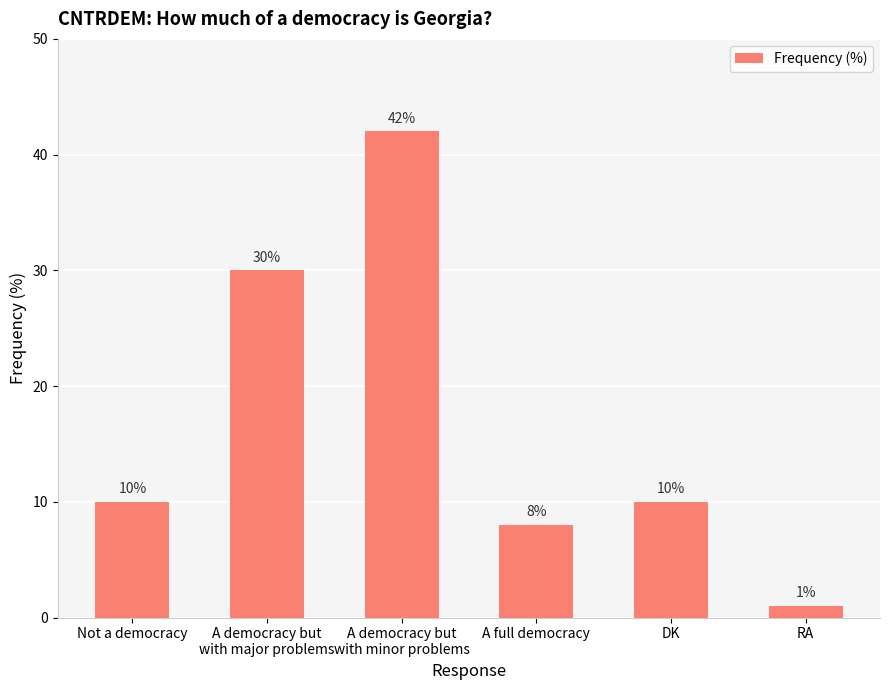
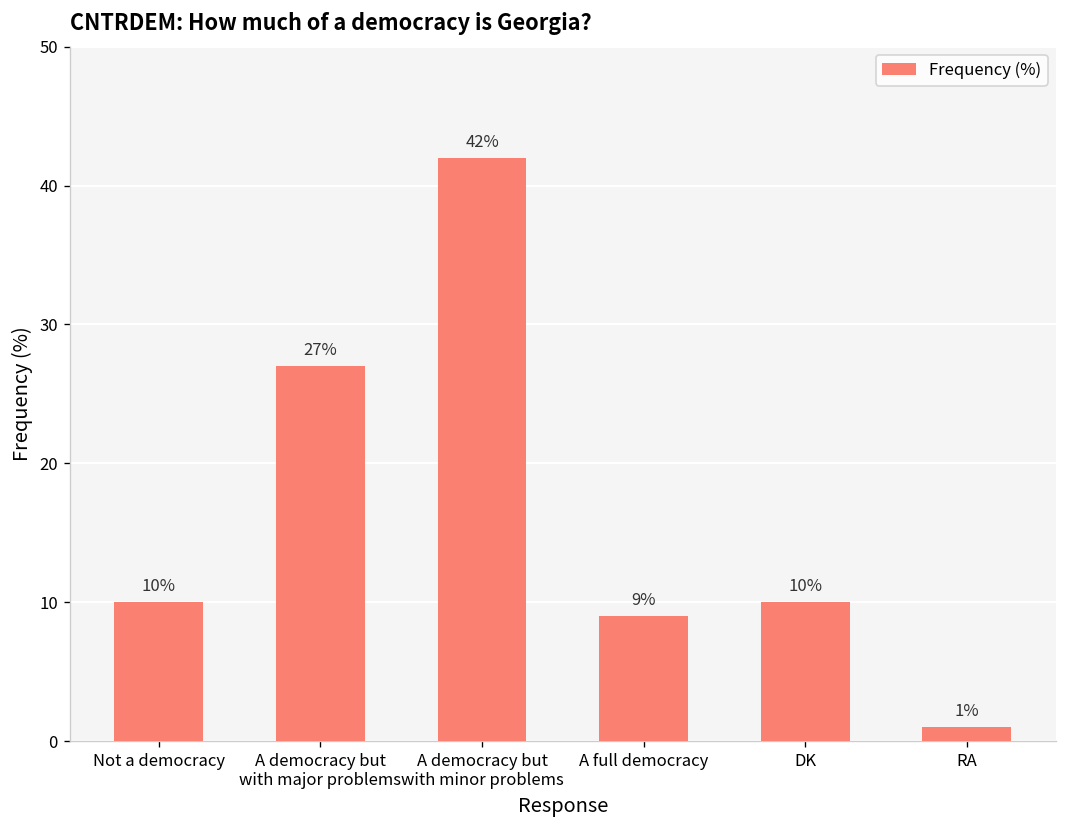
A democracy but with major problems: 30% -> 27%
A full democracy: 8% -> 9%
